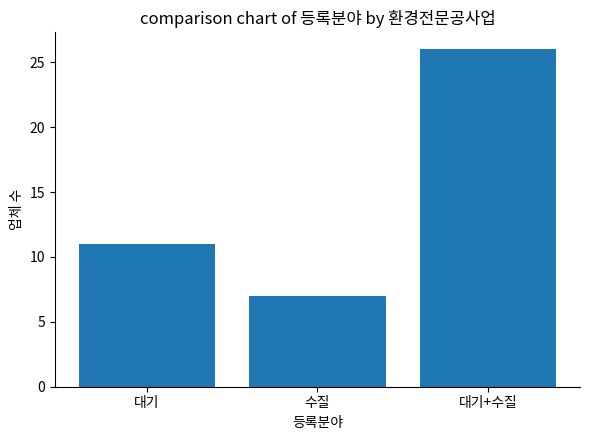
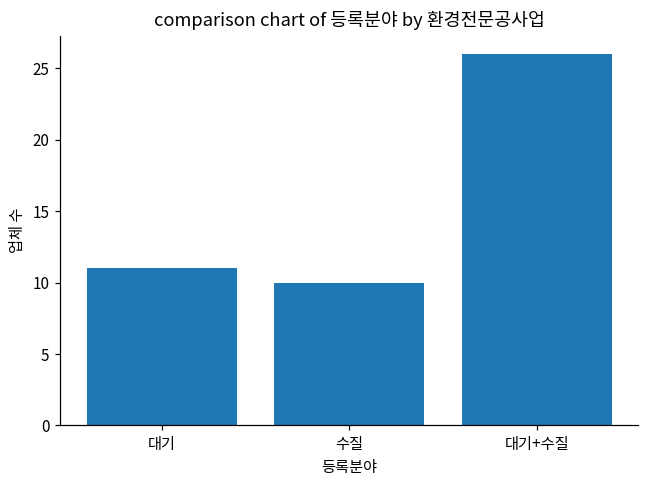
수질: 7 -> 10
